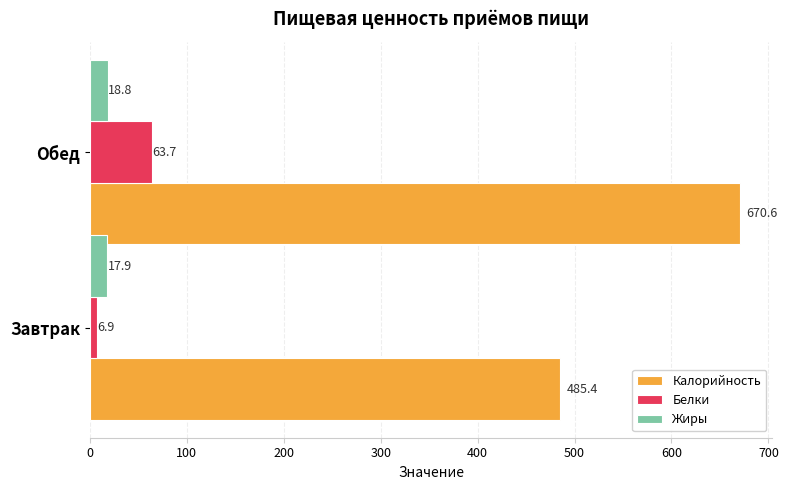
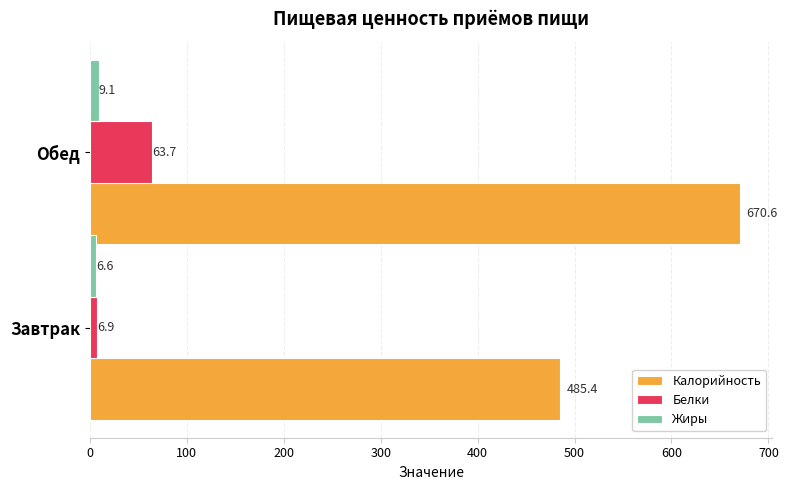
Жиры, Обед: 18.8 -> 9.1
Жиры, Завтрак: 17.9 -> 6.6
